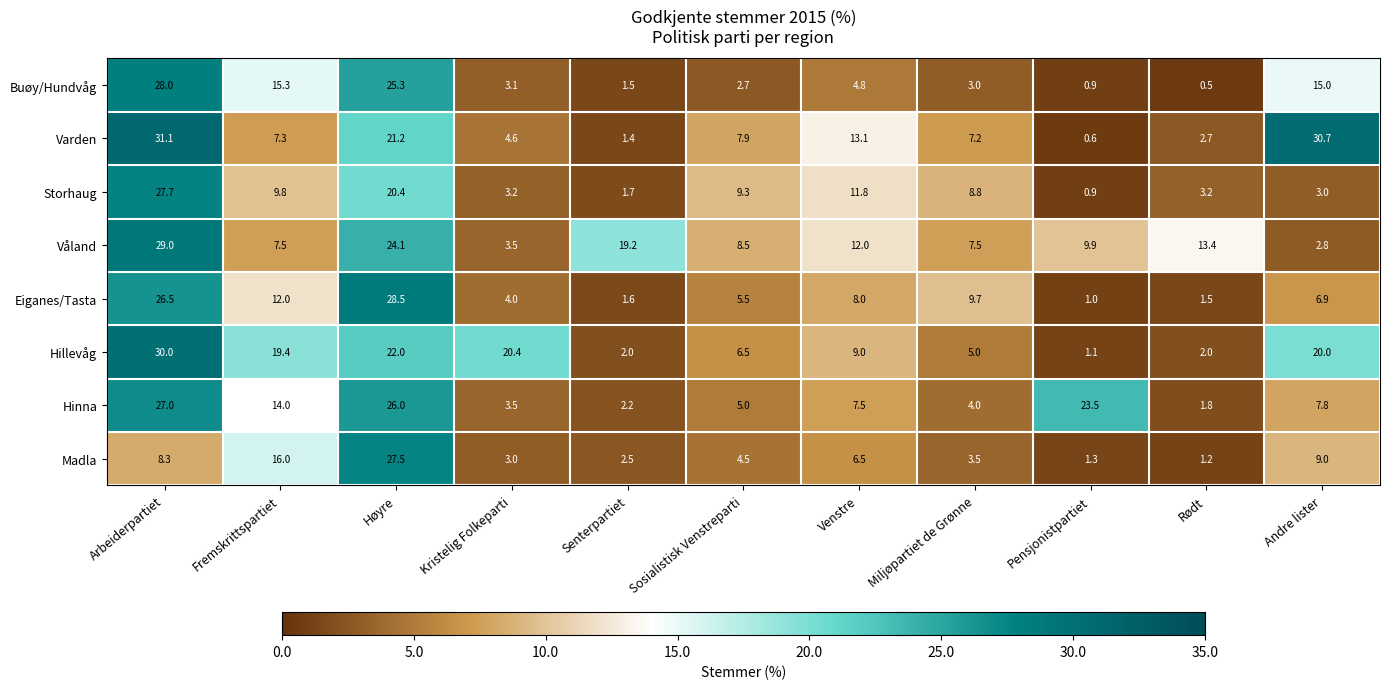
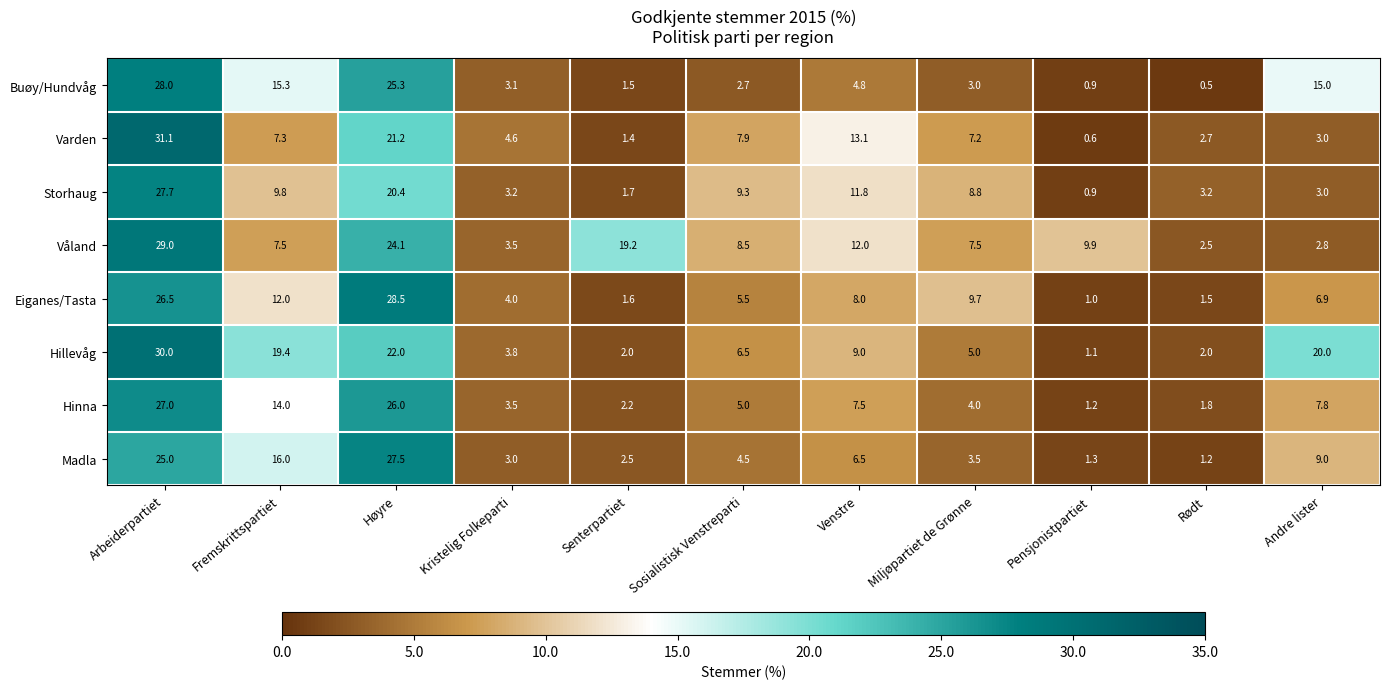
Varden, Andre lister: 30.7 -> 3.0
Våland, Rødt: 13.4 -> 2.5
Hillevåg, Kristelig Folkeparti: 20.4 -> 3.8
Hinna, Pensjonistpartiet: 23.5 -> 1.2
Madla, Arbeiderpartiet: 8.3 -> 25.0
